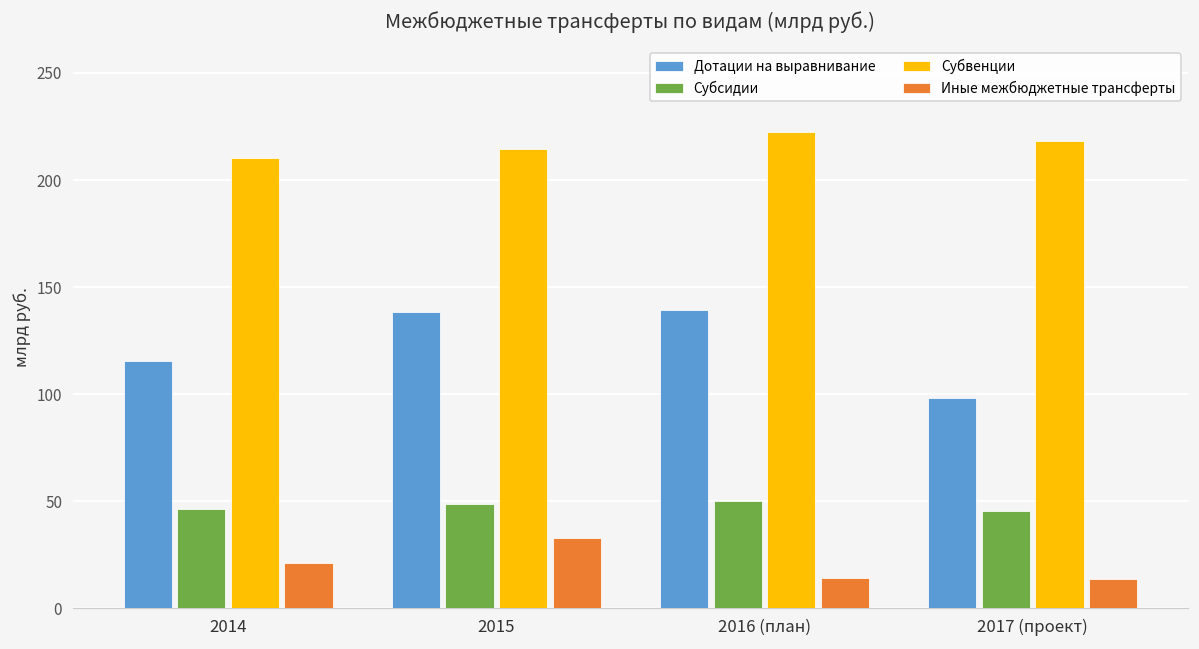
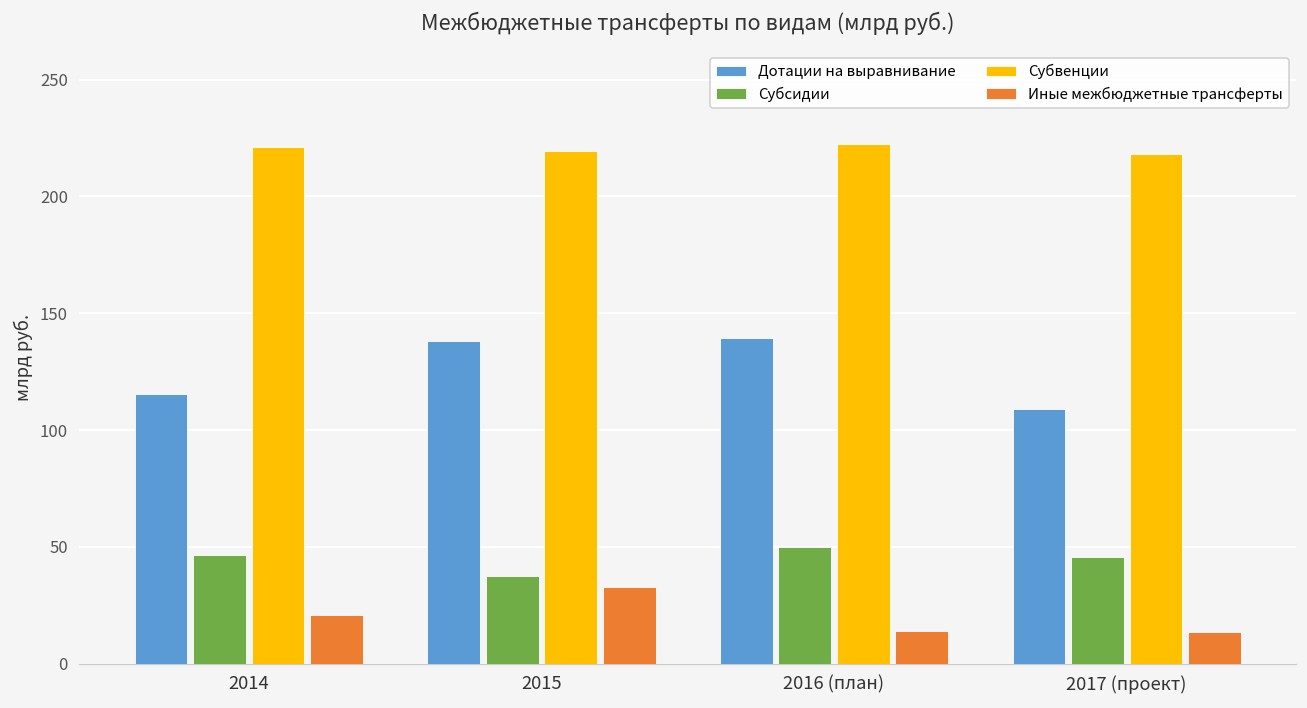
Субвенции, 2014: 210 -> 221
Субсидии, 2015: 49 -> 38
Субвенции, 2015: 214 -> 219
Дотации на выравнивание, 2017 (проект): 98 -> 109
